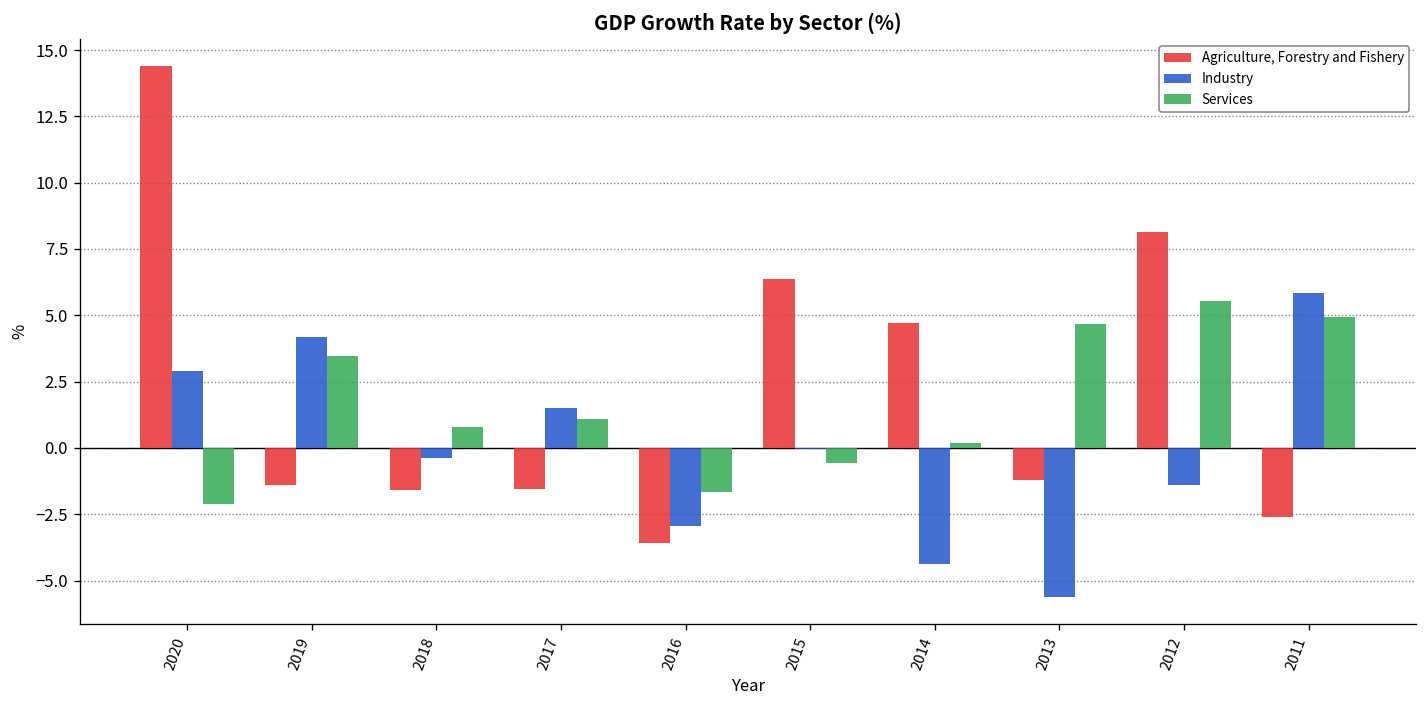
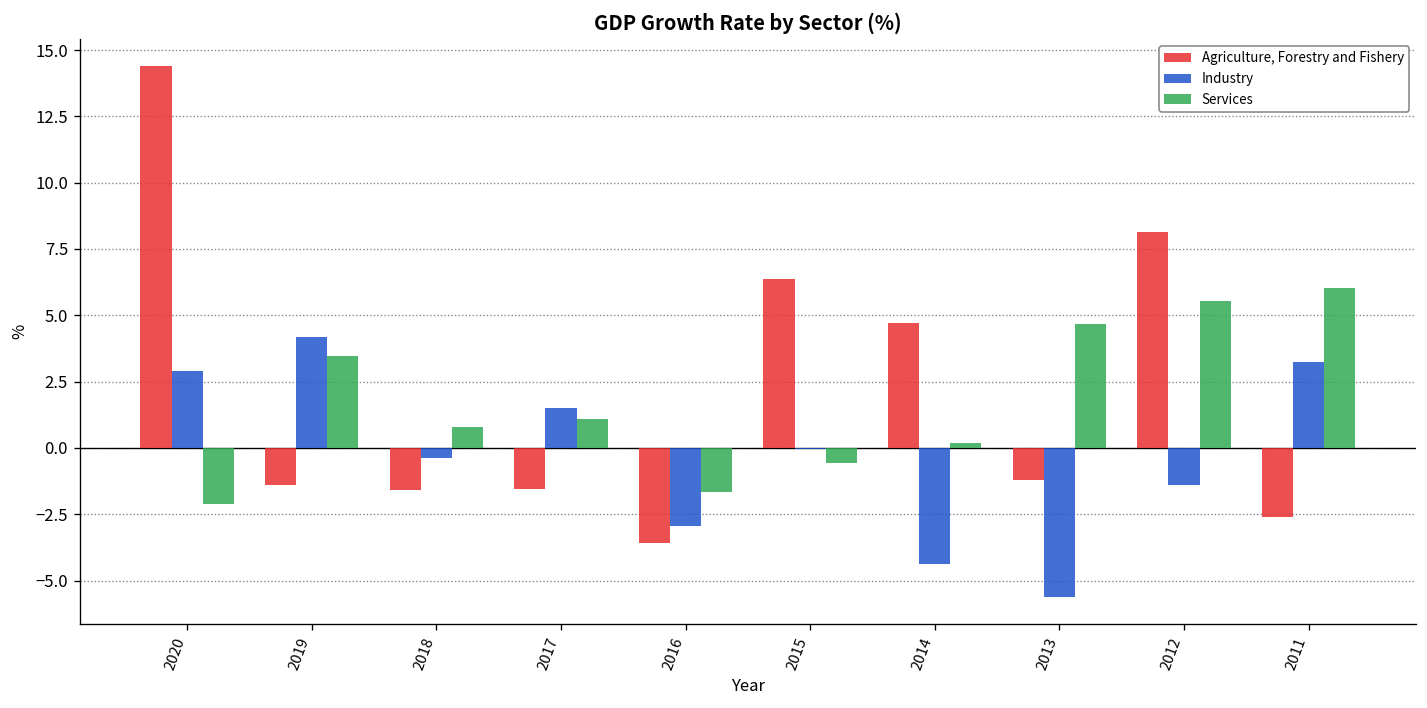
Industry, 2011: 5.8 -> 3.2
Services, 2011: 4.9 -> 6.0
